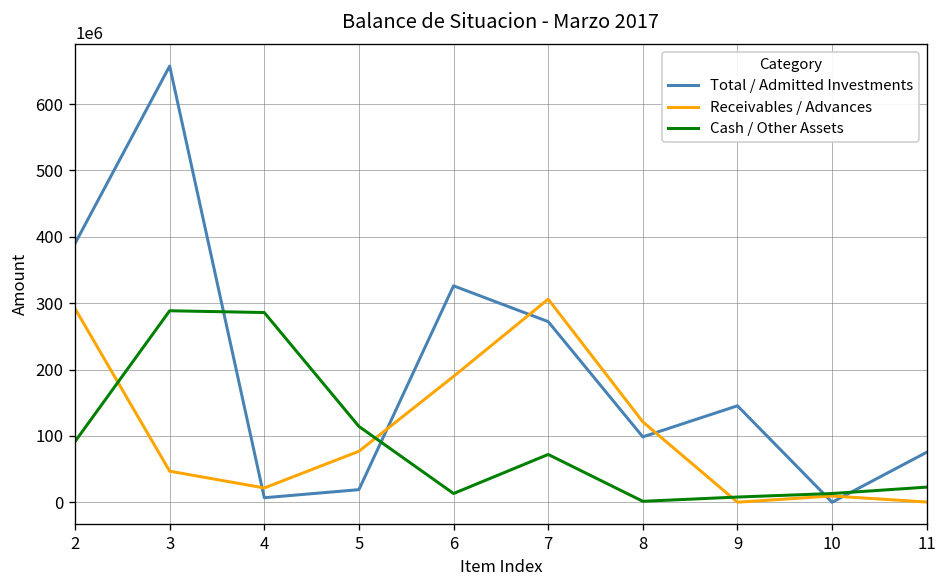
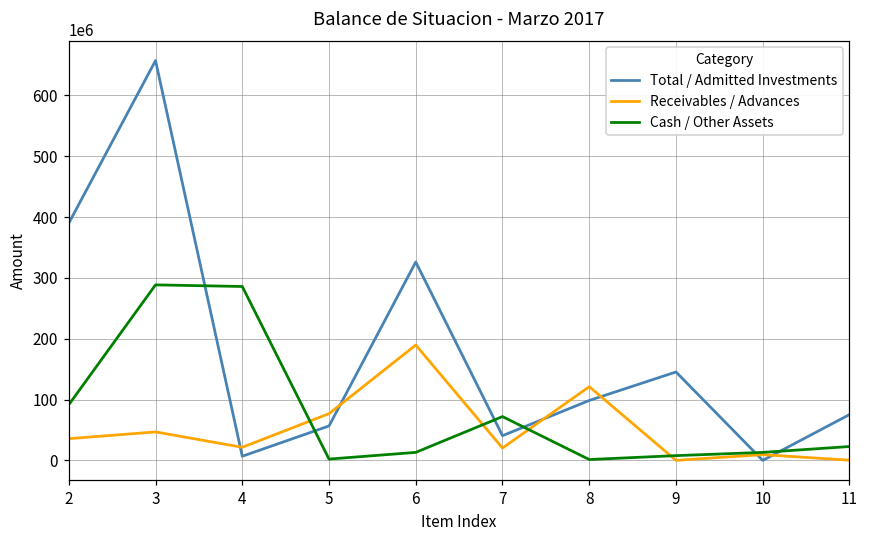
Receivables / Advances, 2: 290000000 -> 40000000
Total / Admitted Investments, 5: 20000000 -> 60000000
Cash / Other Assets, 5: 110000000 -> 0
Total / Admitted Investments, 7: 270000000 -> 40000000
Receivables / Advances, 7: 310000000 -> 20000000
